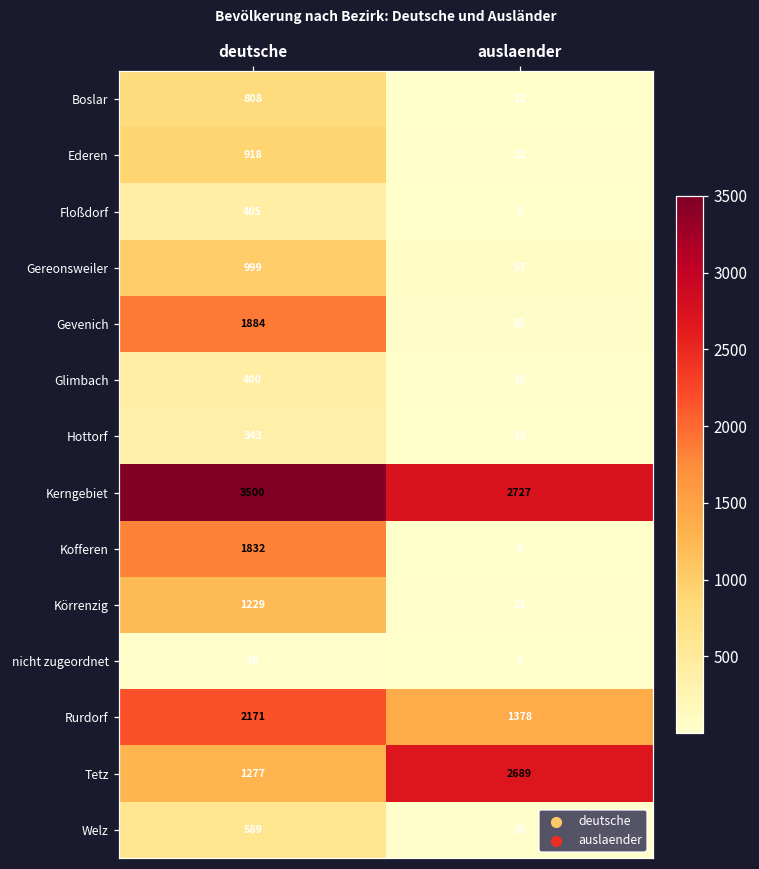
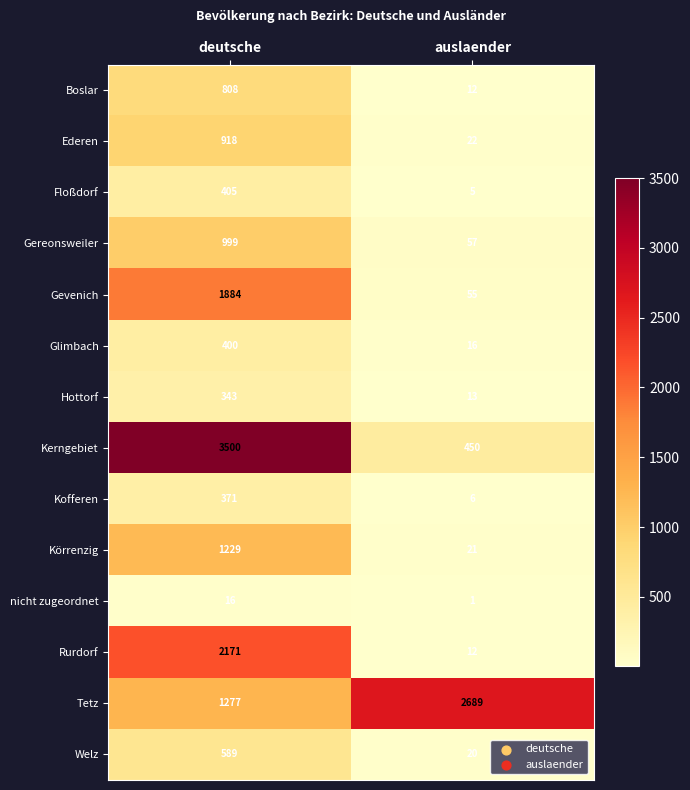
Kerngebiet, auslaender: 2727 -> 450
Kofferen, deutsche: 1832 -> 371
Rurdorf, auslaender: 1378 -> 12
